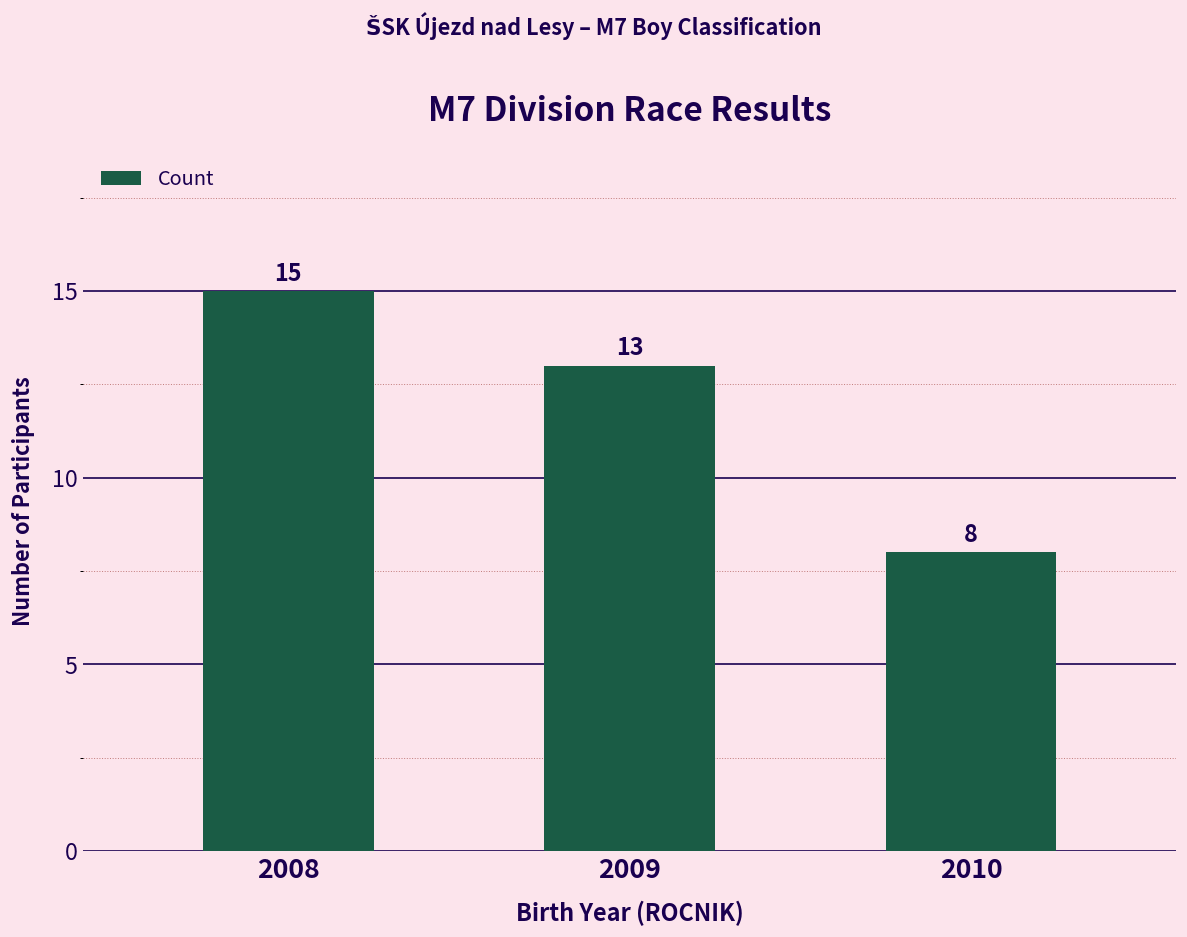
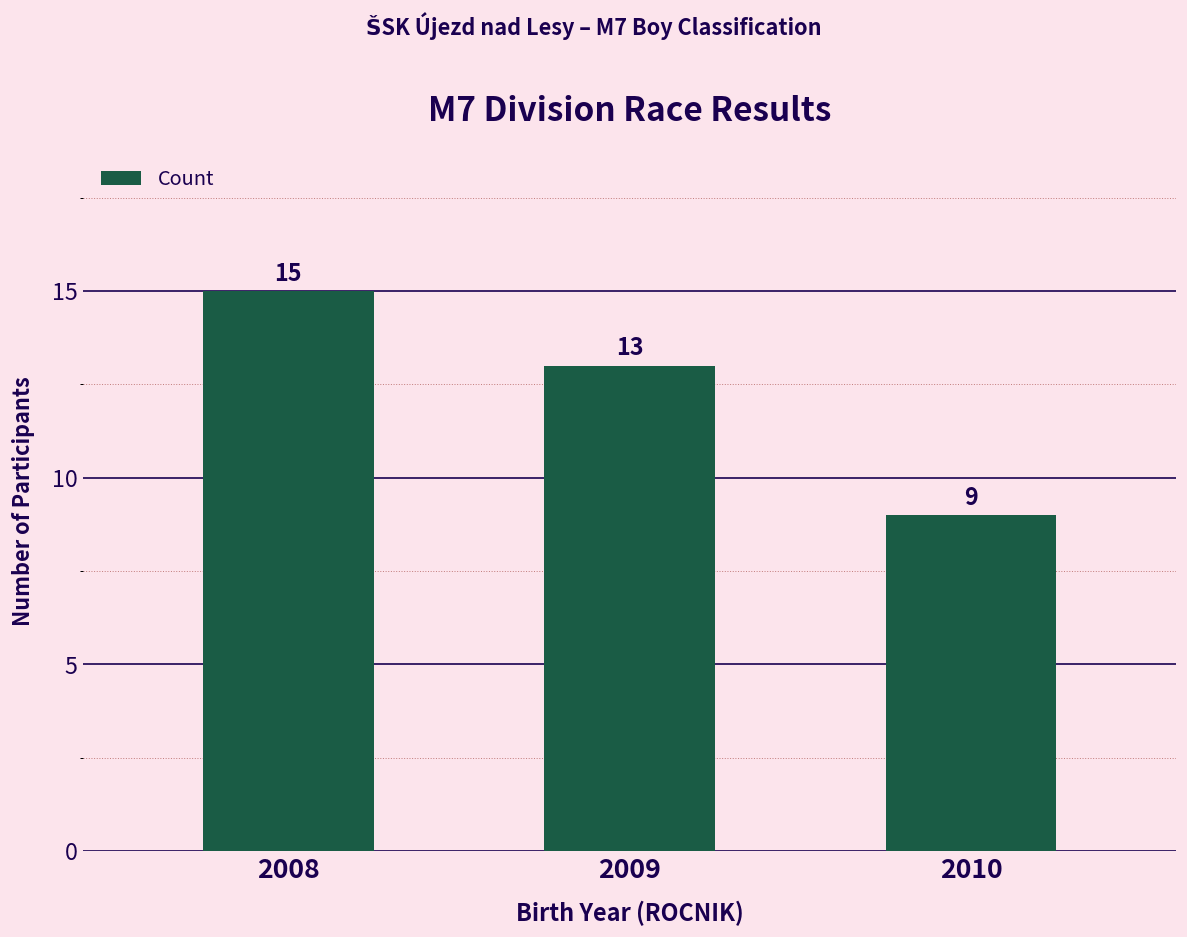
2010: 8 -> 9
